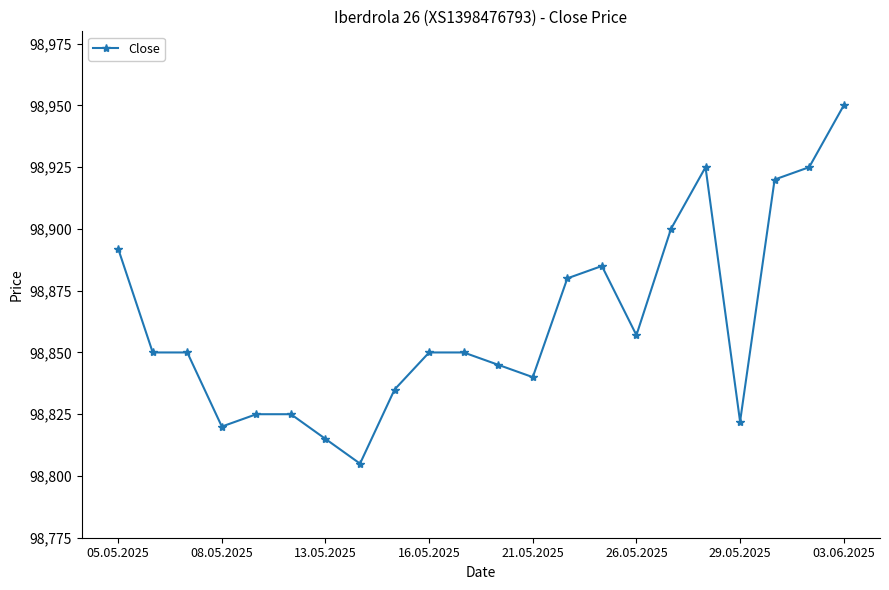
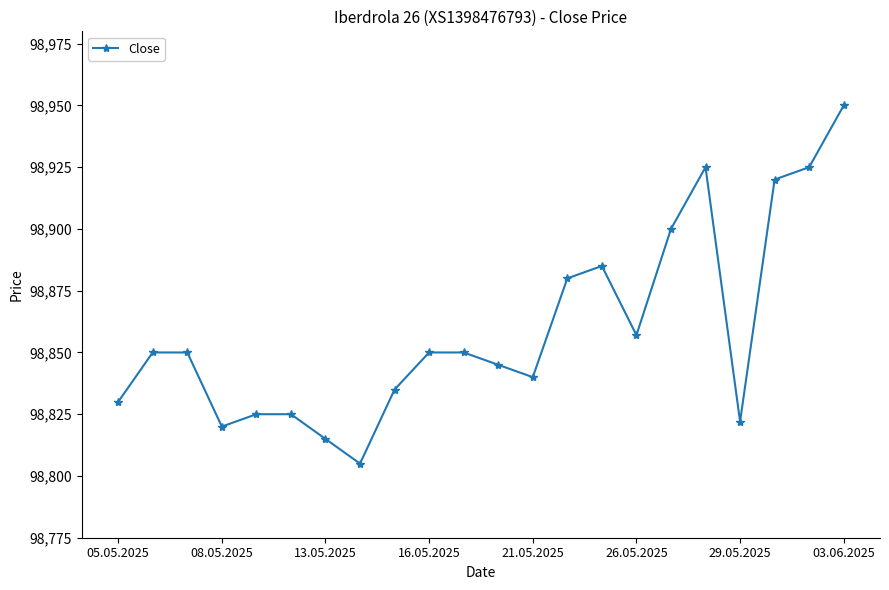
05.05.2025: 98,892 -> 98,830
